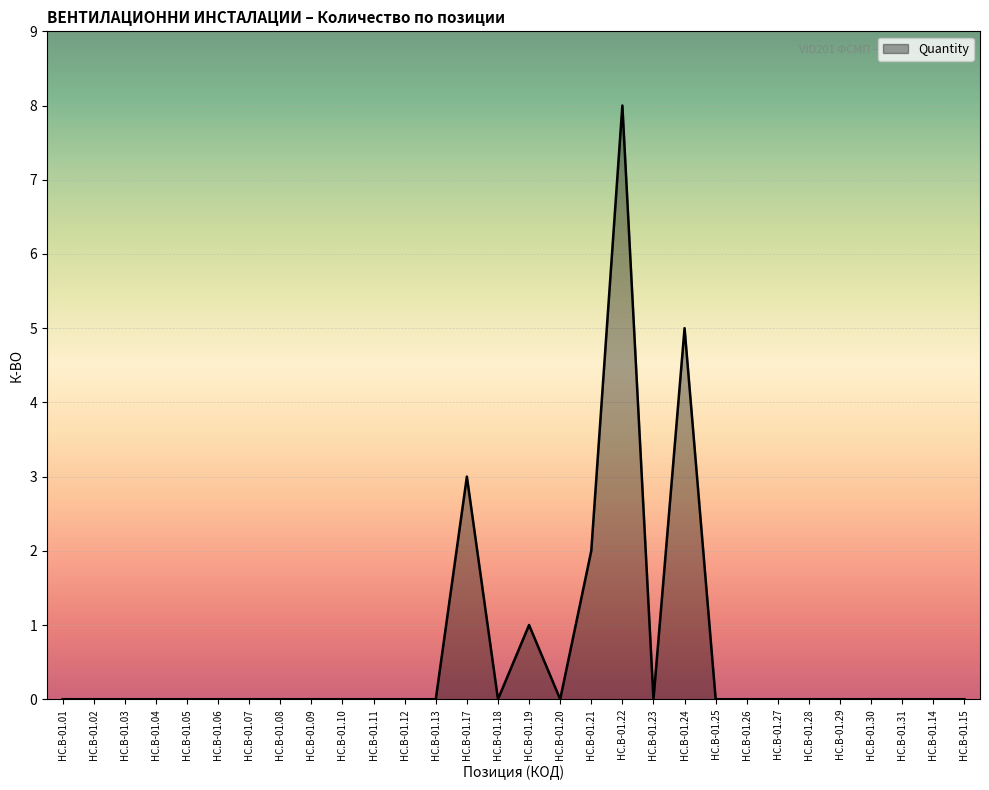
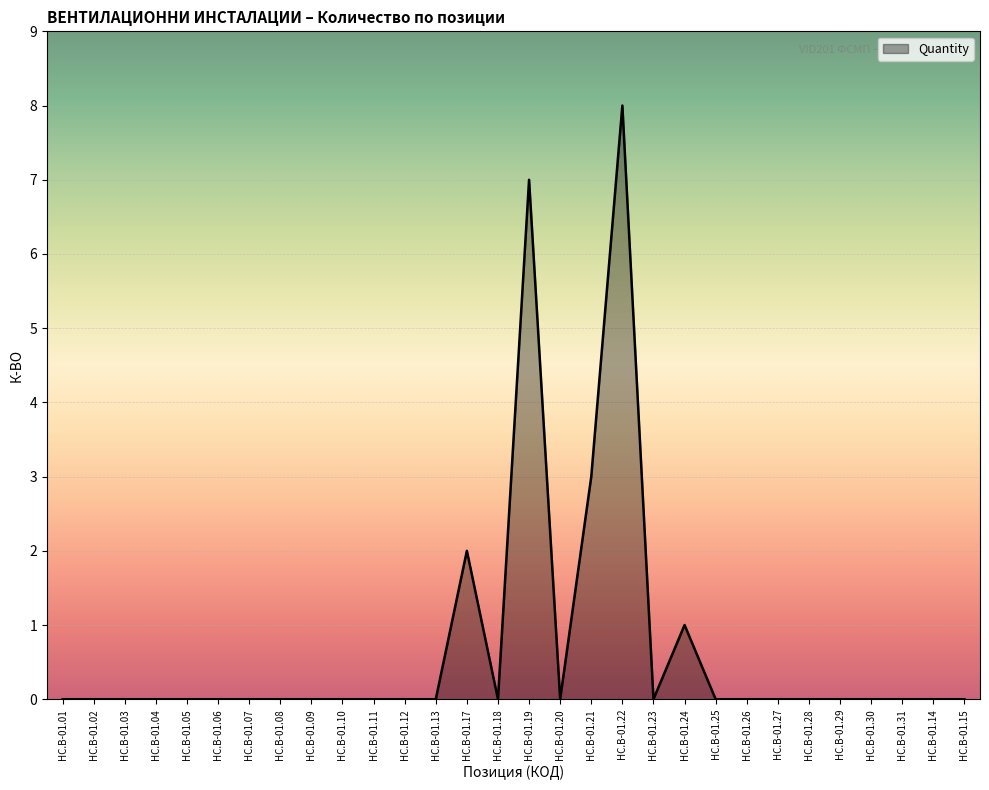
HC.B-01.17: 3 -> 2
HC.B-01.19: 1 -> 7
HC.B-01.21: 2 -> 3
HC.B-01.24: 5 -> 1
